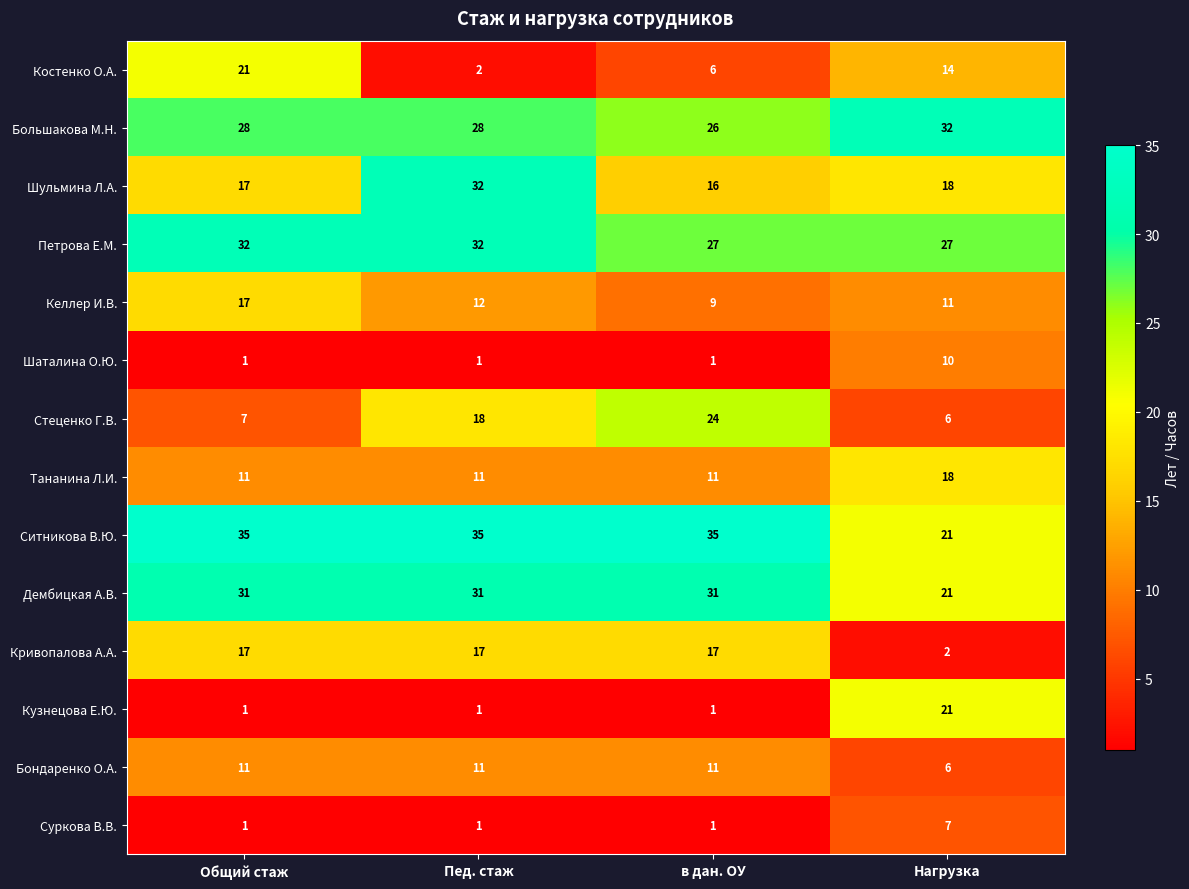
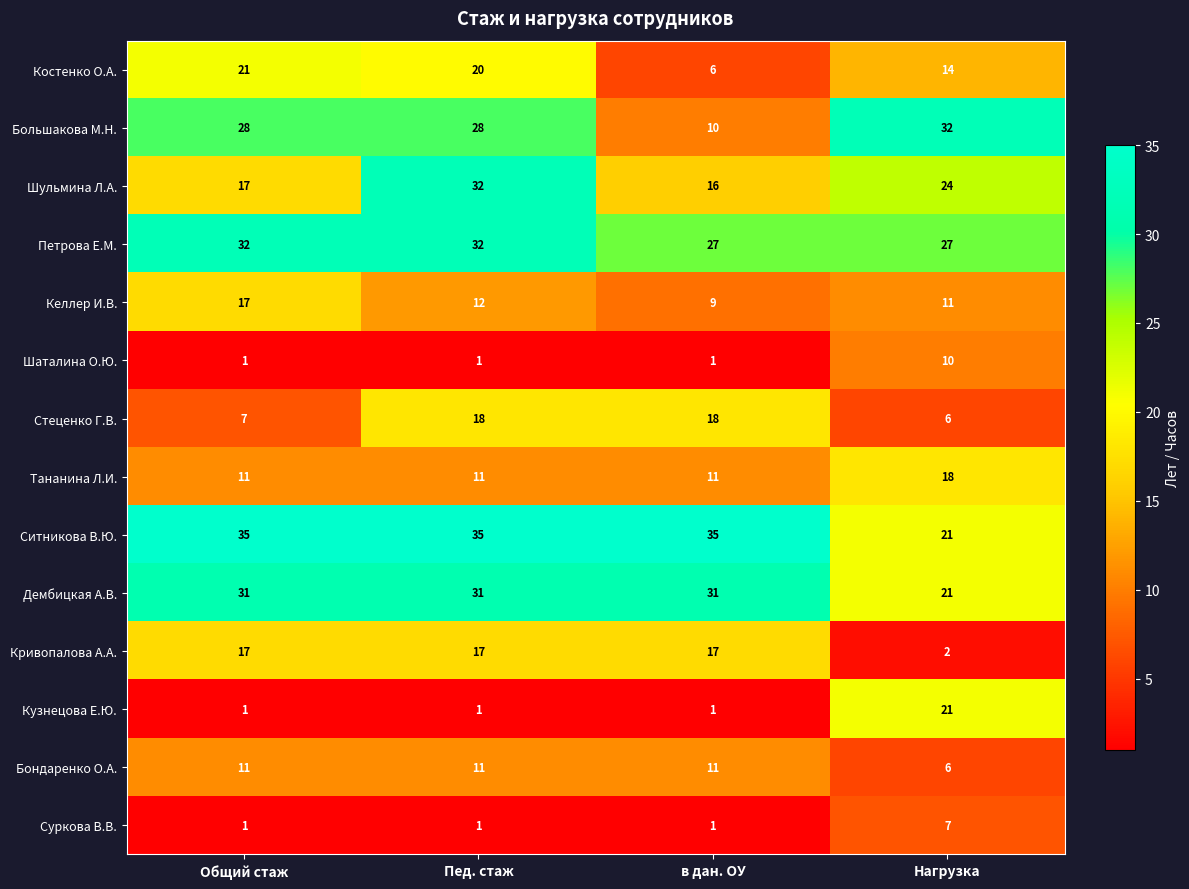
Костенко О.А., Пед. стаж: 2 -> 20
Большакова М.Н., в дан. ОУ: 26 -> 10
Шульмина Л.А., Нагрузка: 18 -> 24
Стеценко Г.В., в дан. ОУ: 24 -> 18
